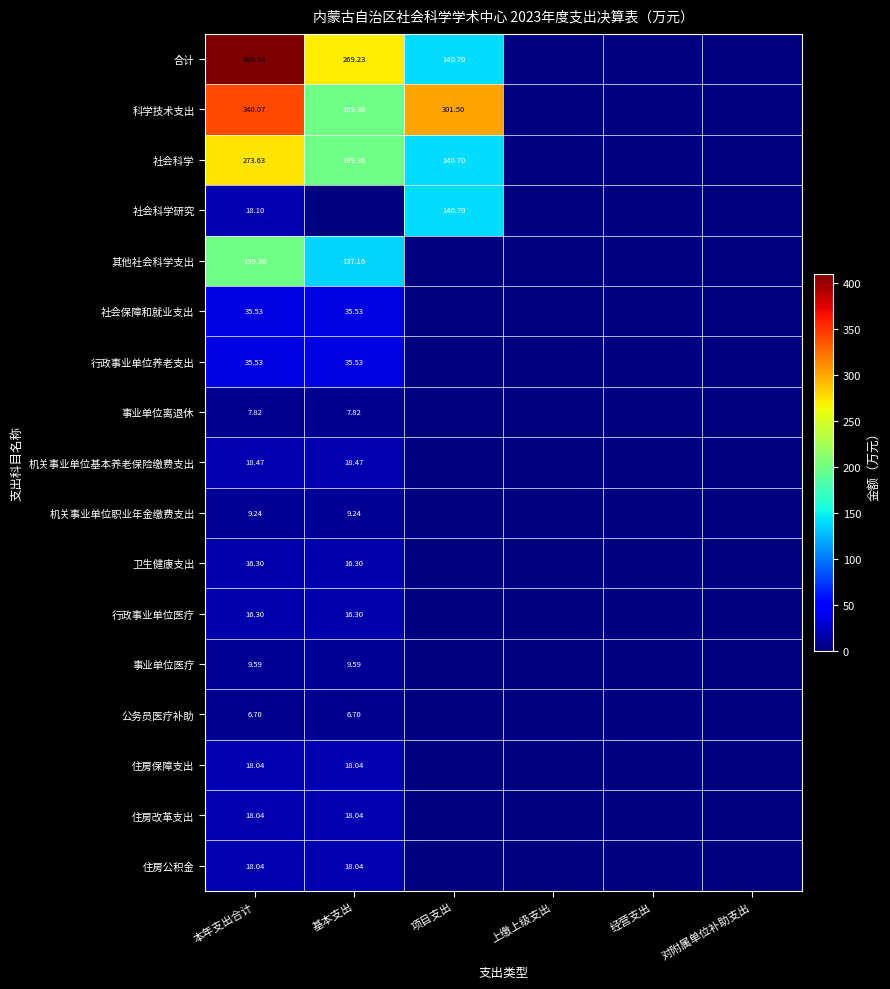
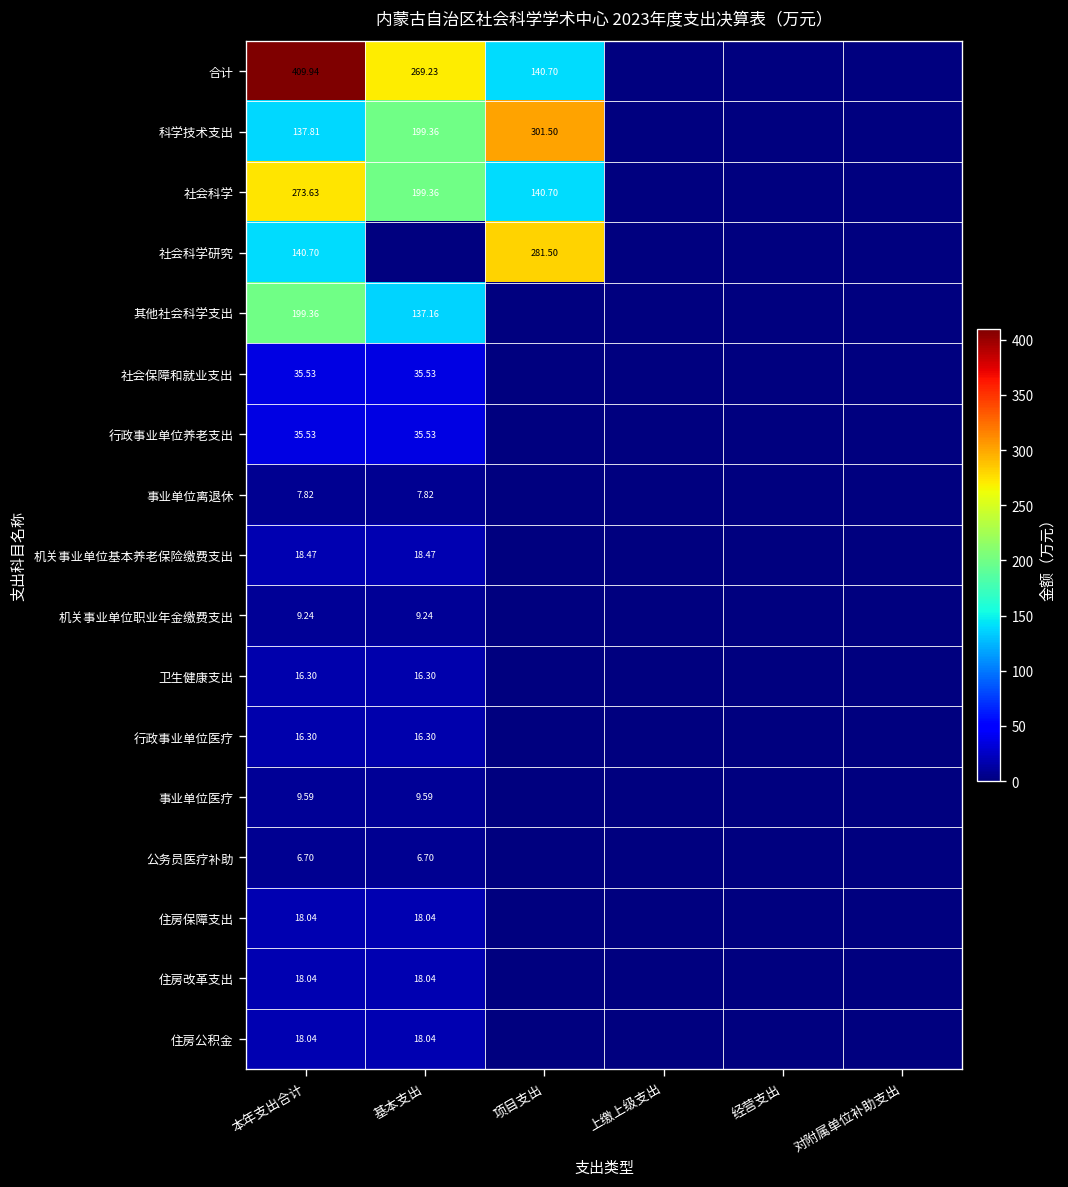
科学技术支出, 本年支出合计: 340.07 -> 137.81
社会科学研究, 本年支出合计: 18.10 -> 140.70
社会科学研究, 项目支出: 140.70 -> 281.50
